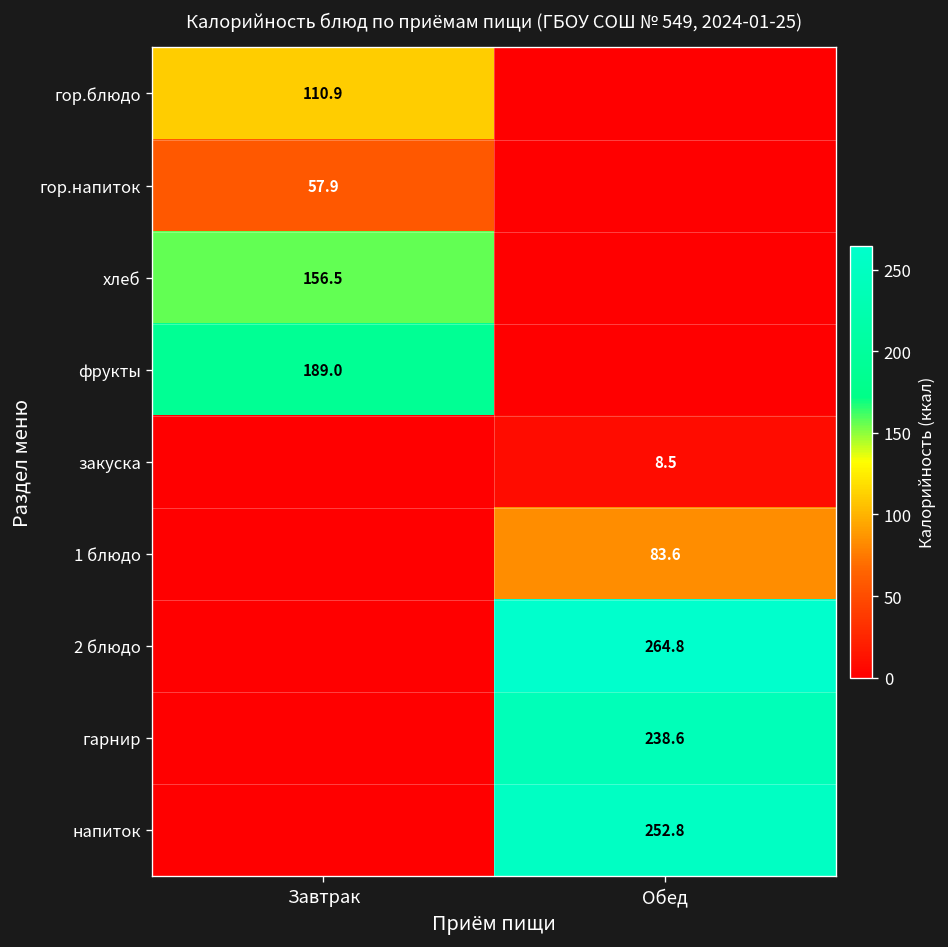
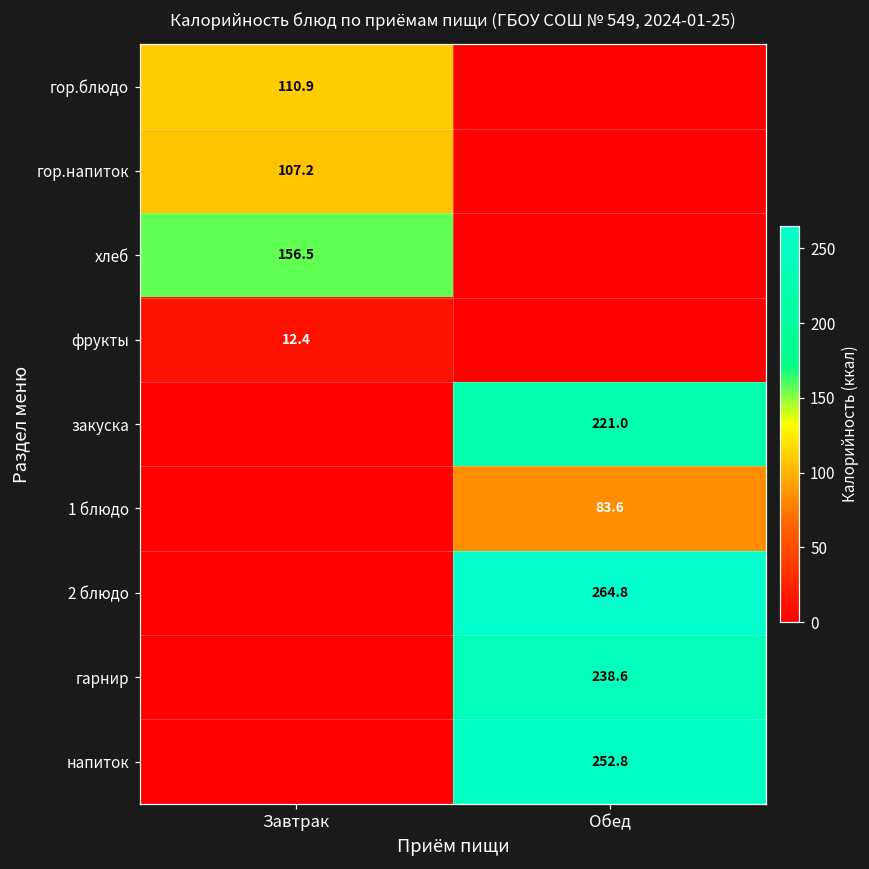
гор.напиток, Завтрак: 57.9 -> 107.2
фрукты, Завтрак: 189.0 -> 12.4
закуска, Обед: 8.5 -> 221.0
